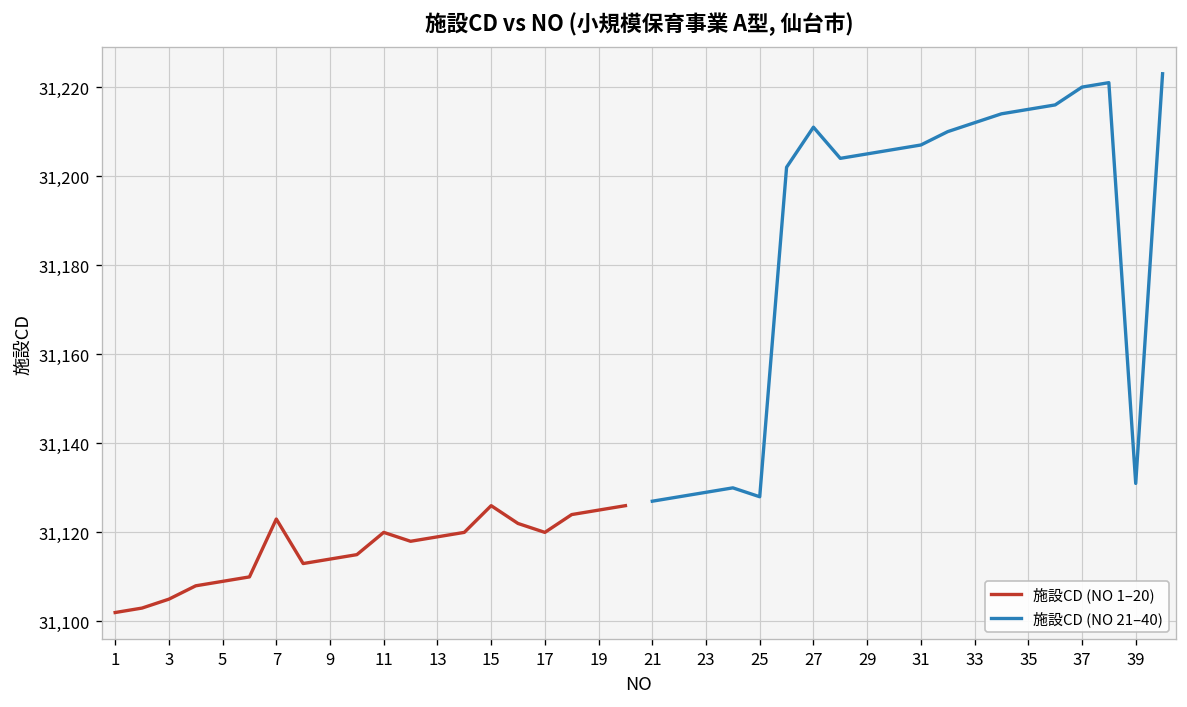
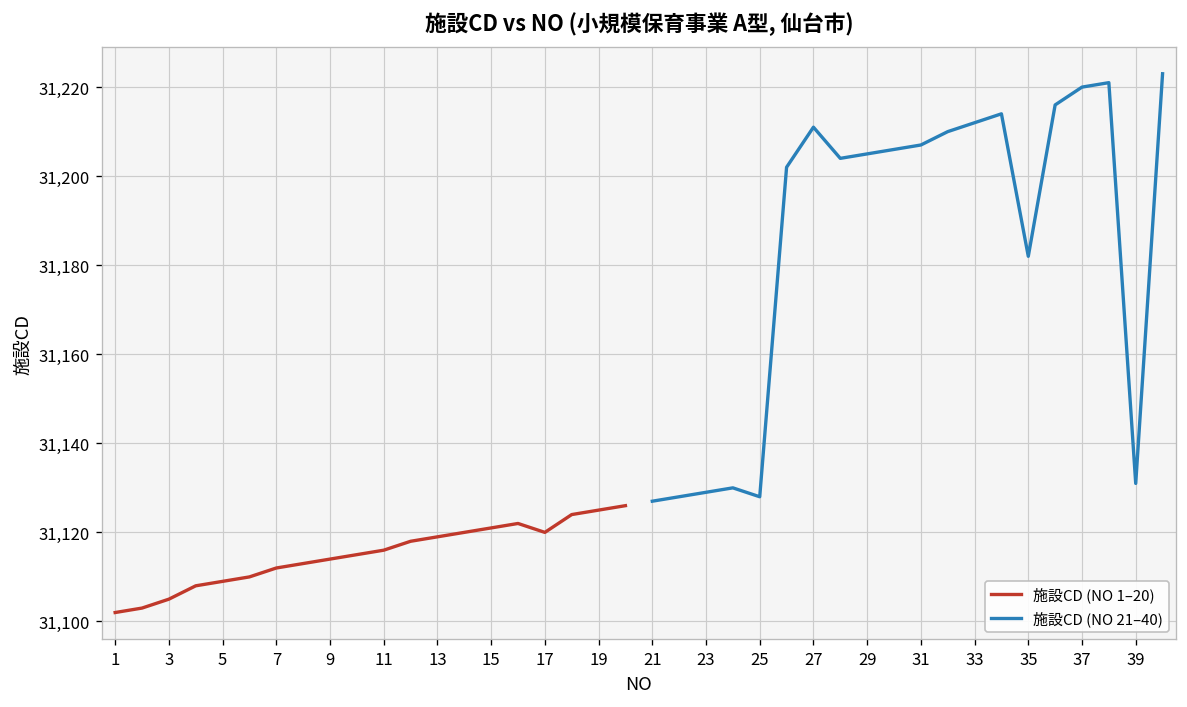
施設CD (NO 1–20), 7: 31,123 -> 31,112
施設CD (NO 1–20), 11: 31,120 -> 31,116
施設CD (NO 1–20), 15: 31,126 -> 31,121
施設CD (NO 21–40), 35: 31,215 -> 31,182
